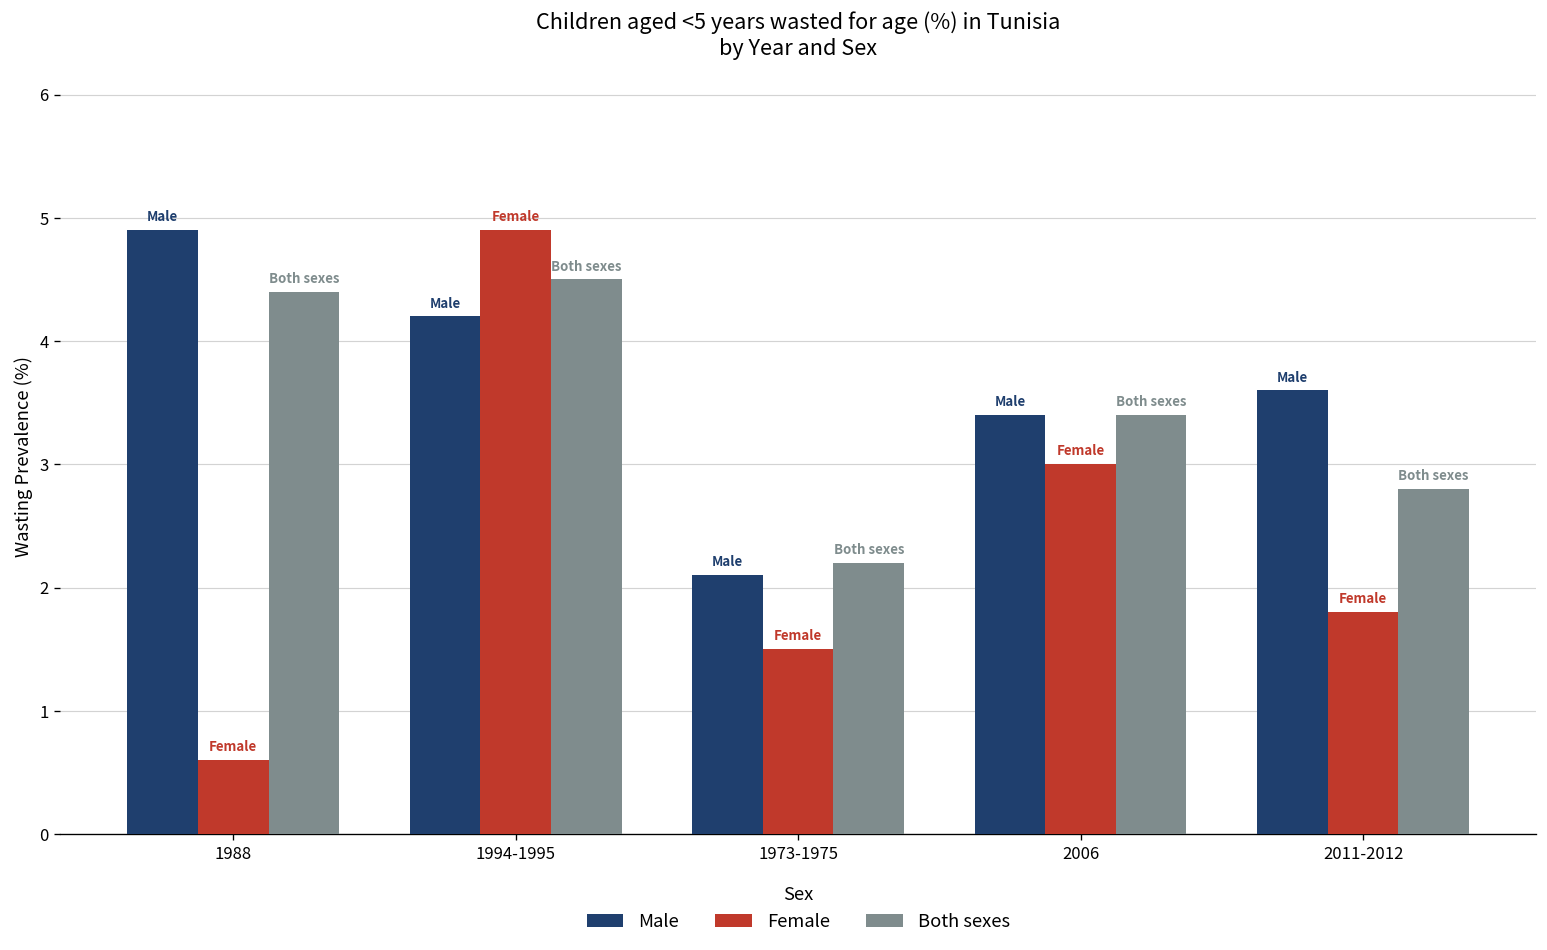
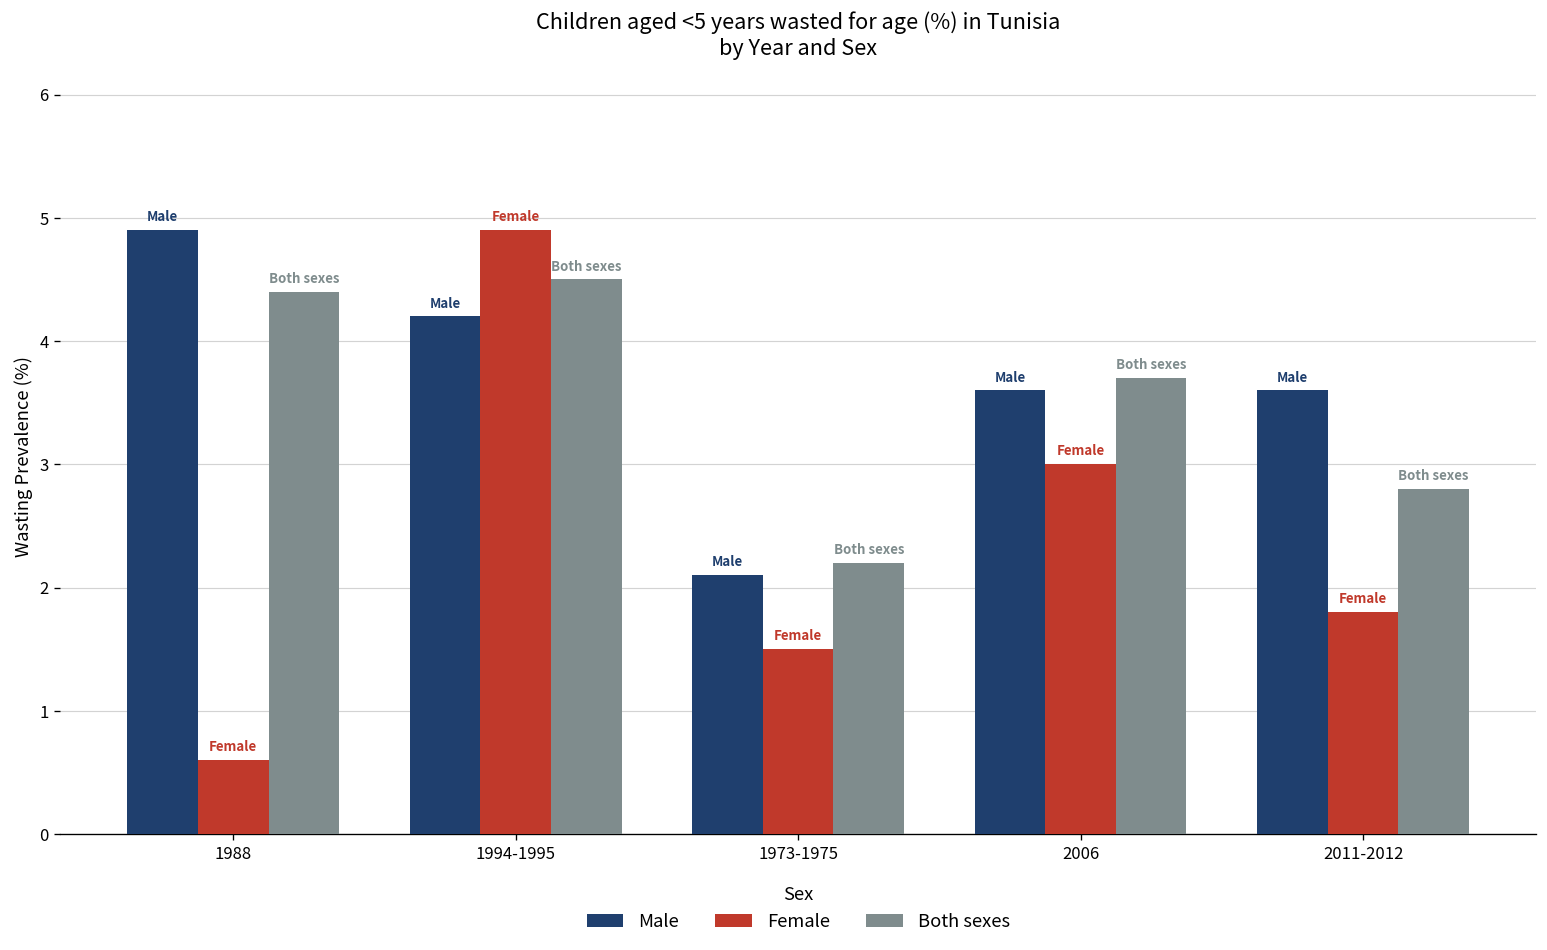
Male, 2006: 3.4 -> 3.6
Both sexes, 2006: 3.4 -> 3.7
